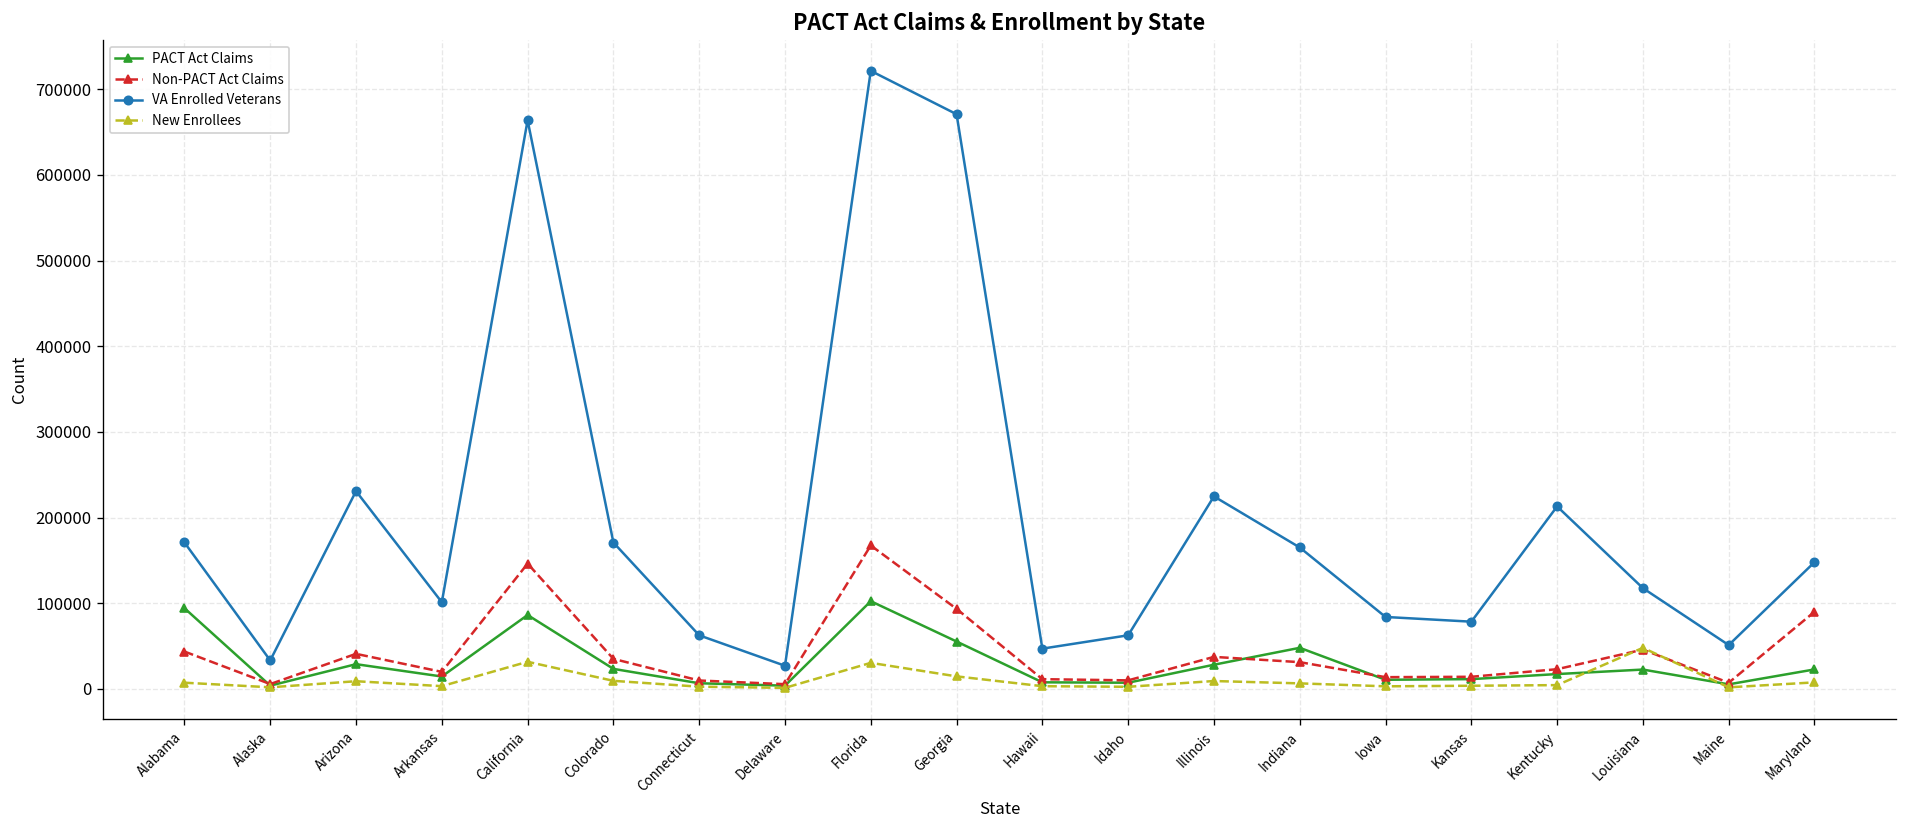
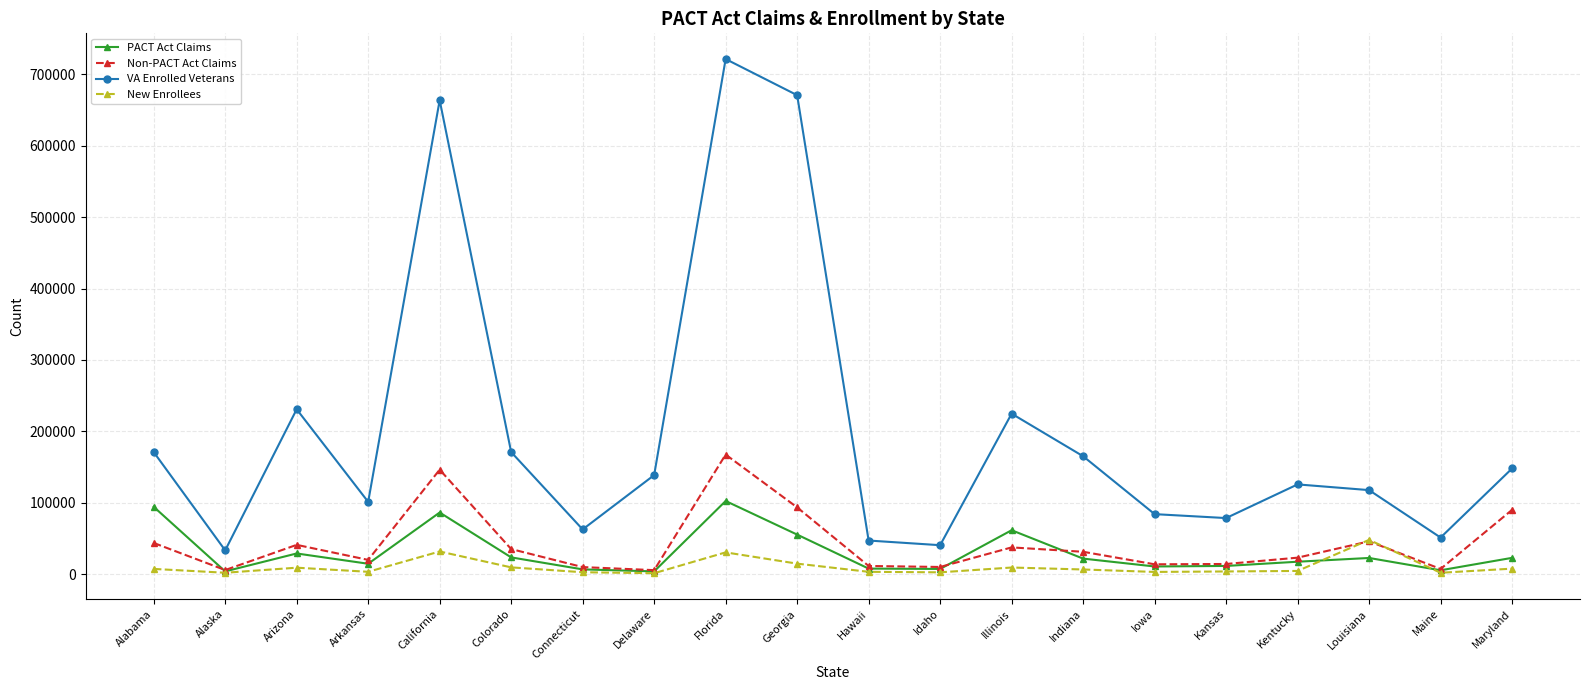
VA Enrolled Veterans, Delaware: 30000 -> 140000
VA Enrolled Veterans, Idaho: 60000 -> 40000
PACT Act Claims, Illinois: 30000 -> 60000
PACT Act Claims, Indiana: 50000 -> 20000
VA Enrolled Veterans, Kentucky: 210000 -> 130000
